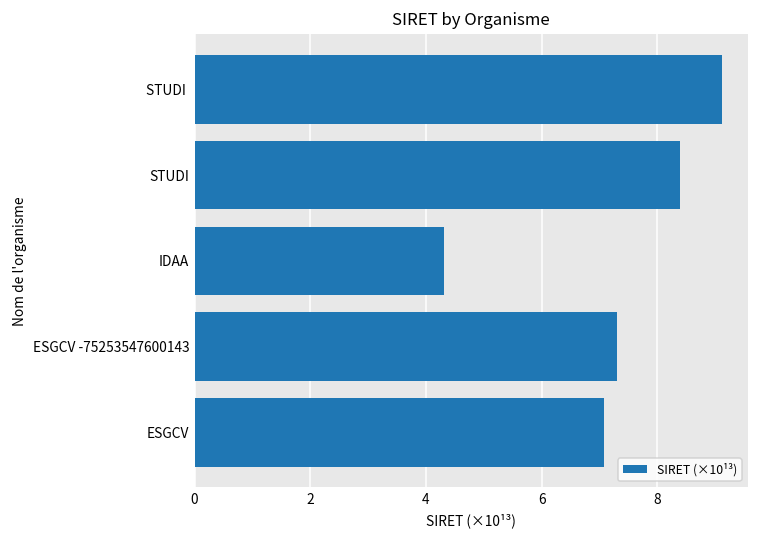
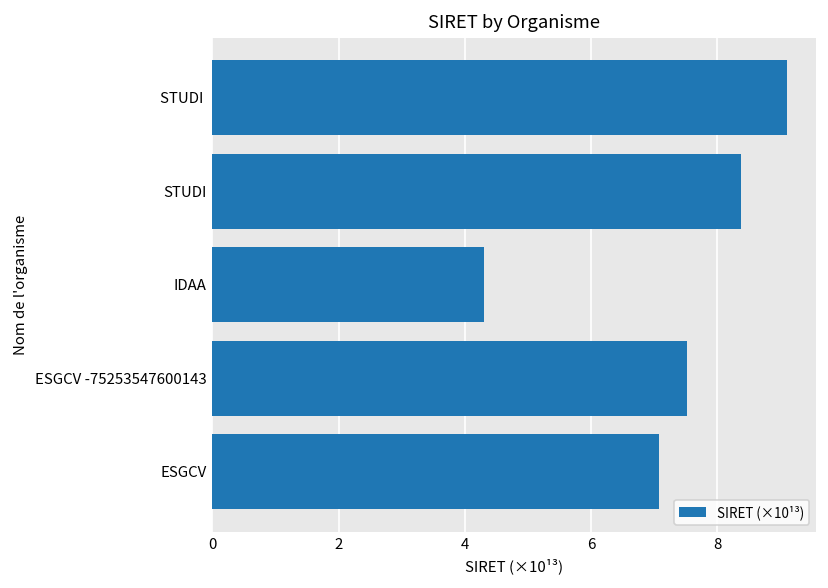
ESGCV -75253547600143: 7.3 -> 7.5
